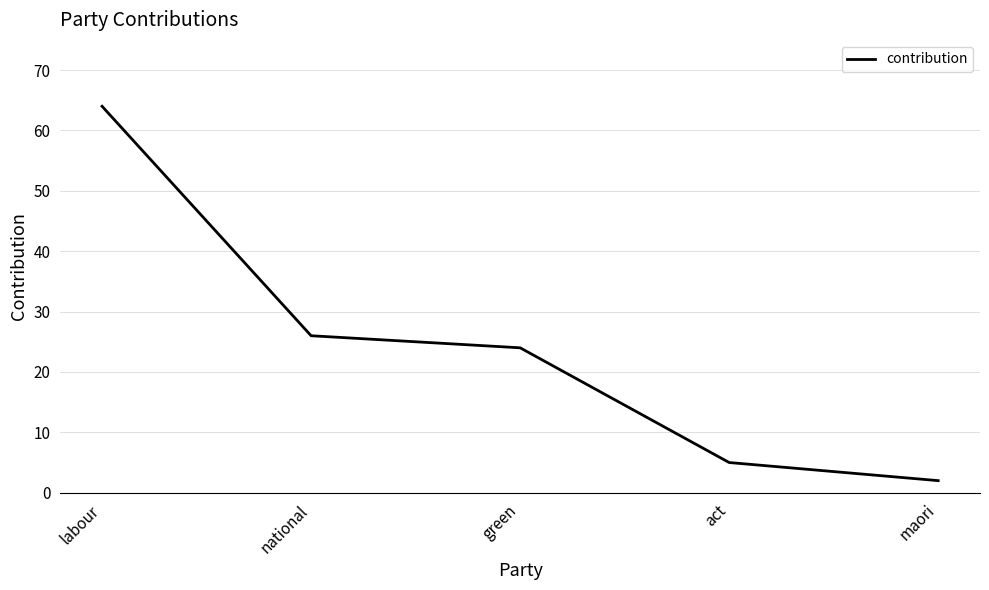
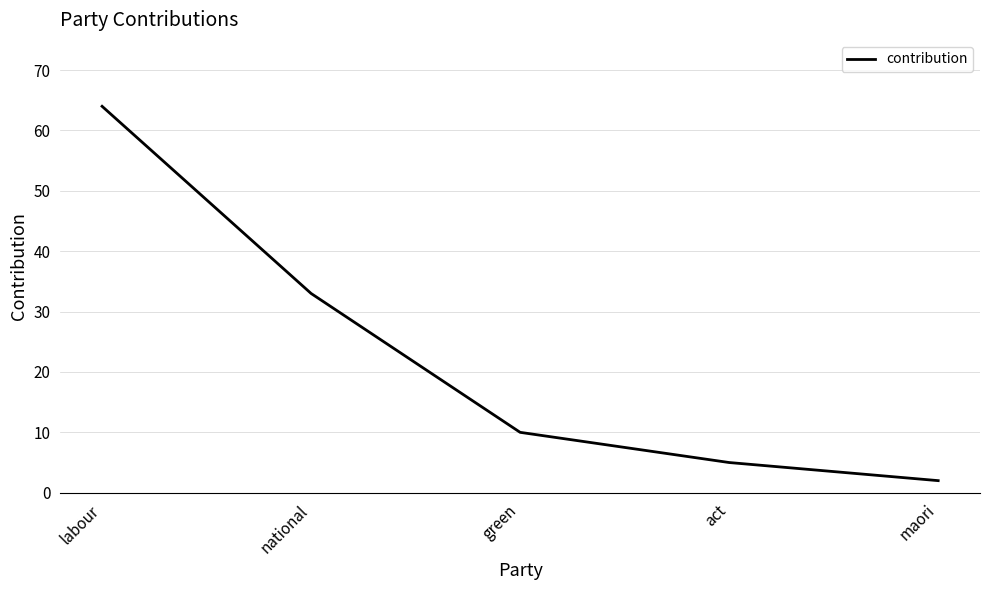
national: 26 -> 33
green: 24 -> 10
